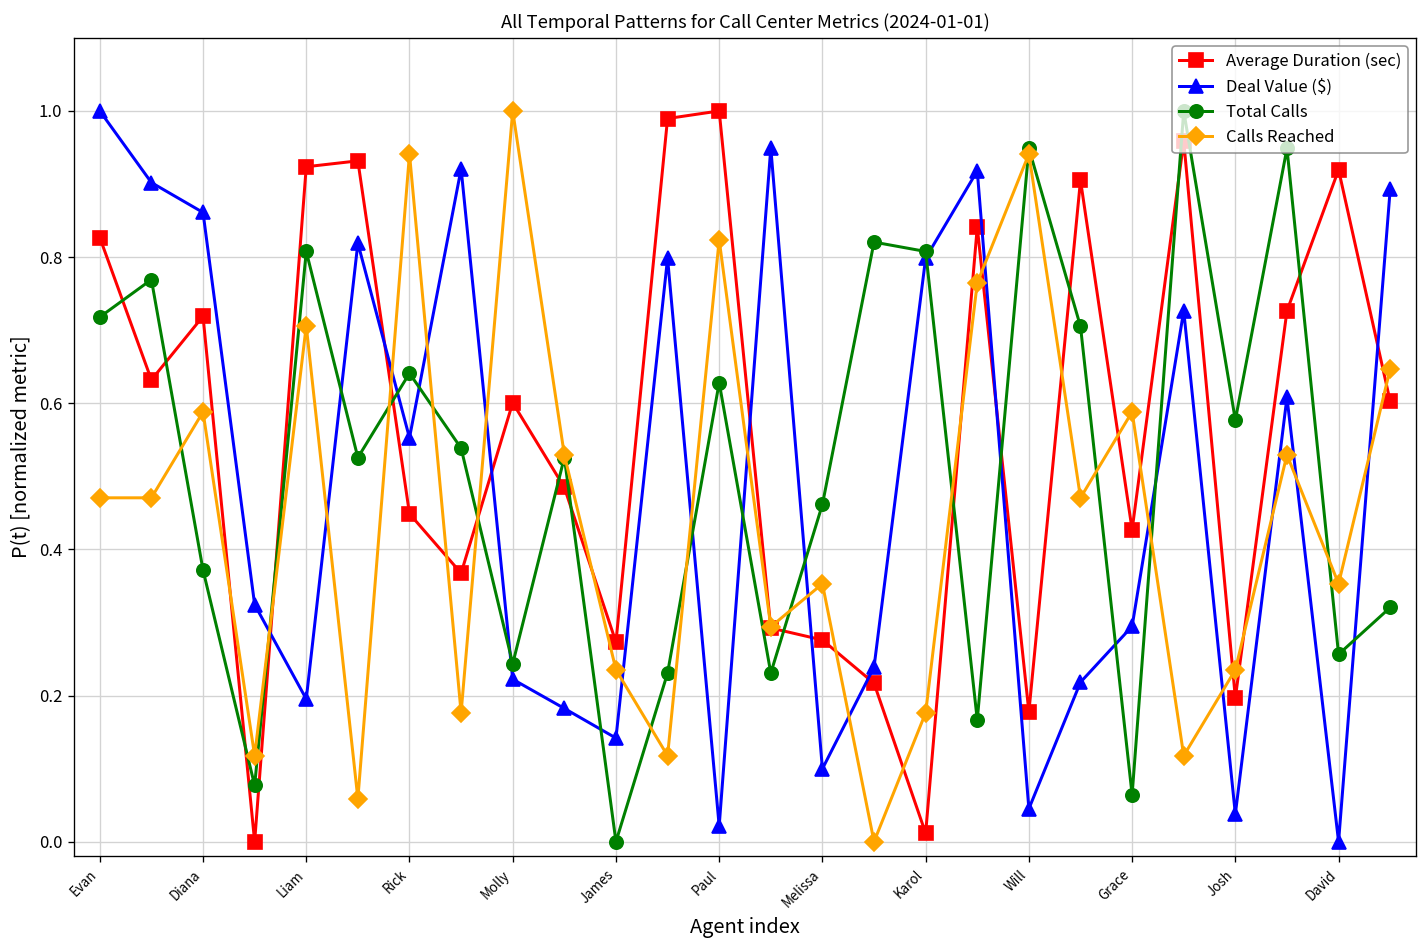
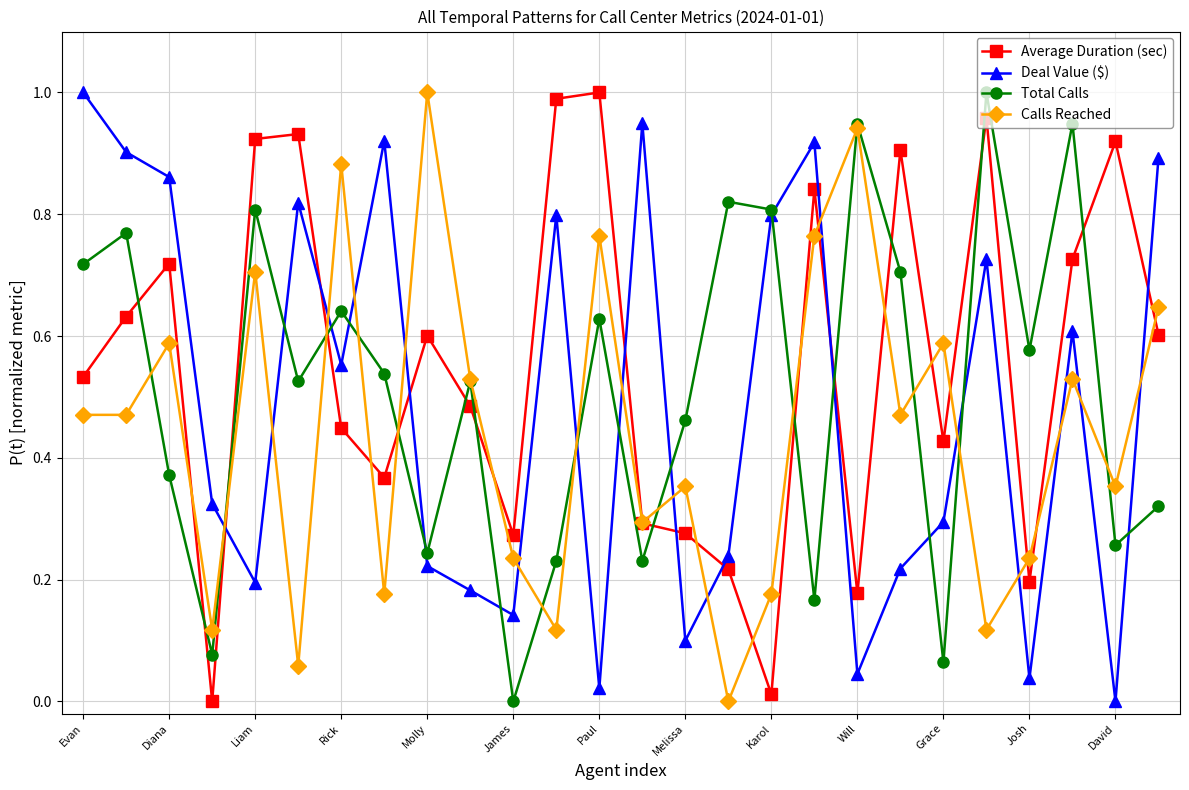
Average Duration (sec), Evan: 0.83 -> 0.53
Calls Reached, Rick: 0.94 -> 0.88
Calls Reached, Paul: 0.82 -> 0.76
